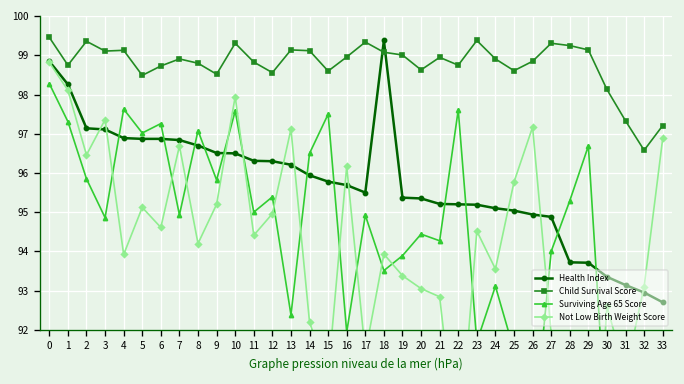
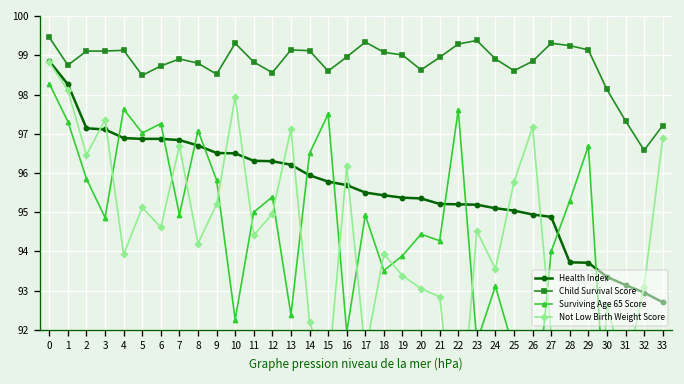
Child Survival Score, 2: 99.4 -> 99.1
Surviving Age 65 Score, 10: 97.6 -> 92.3
Health Index, 18: 99.4 -> 95.4
Child Survival Score, 22: 98.8 -> 99.3
